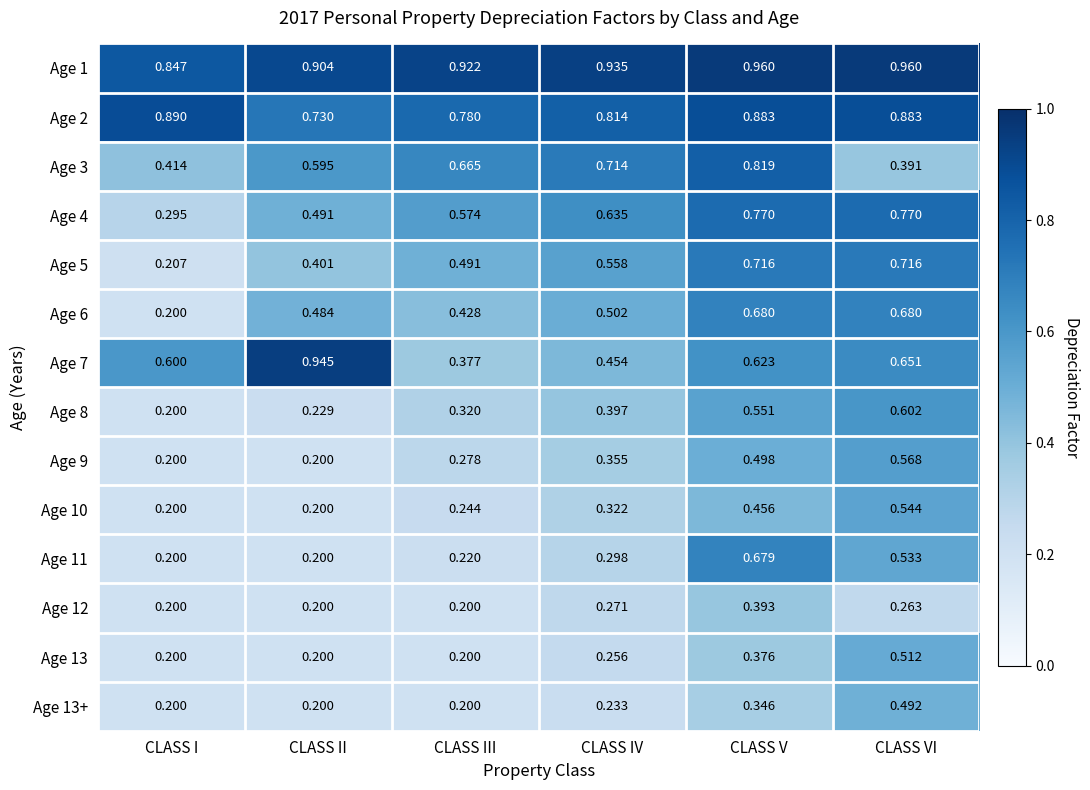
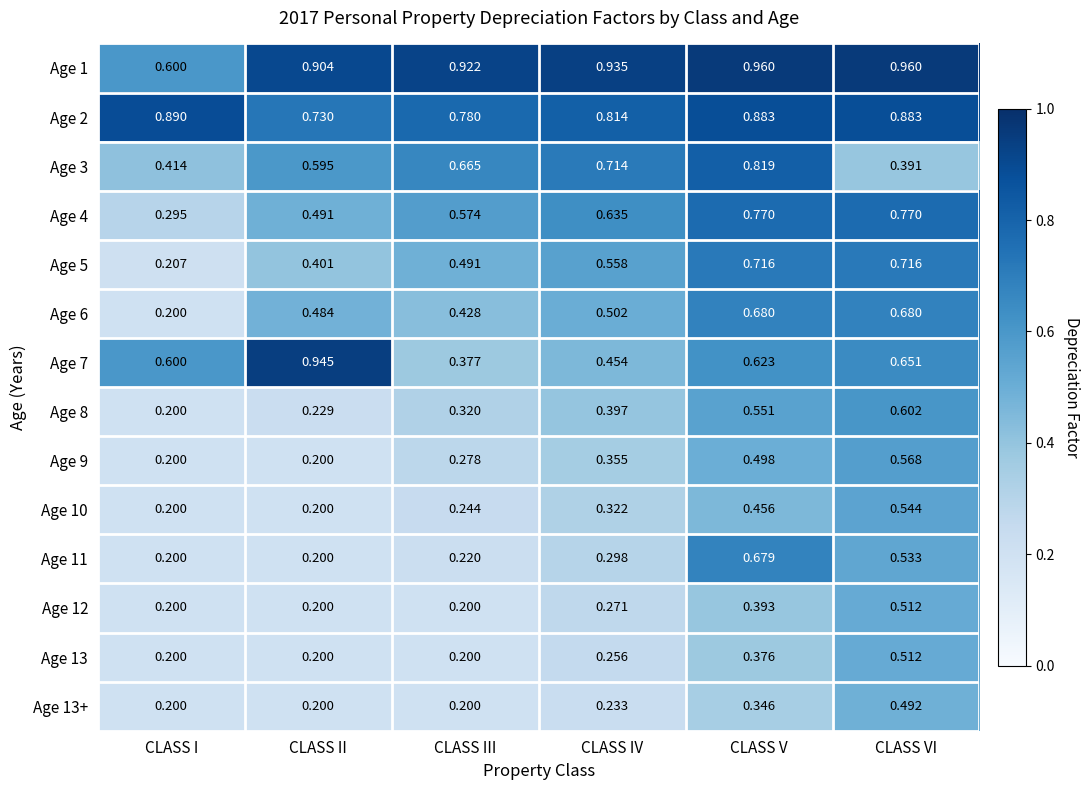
Age 1, CLASS I: 0.847 -> 0.600
Age 12, CLASS VI: 0.263 -> 0.512
